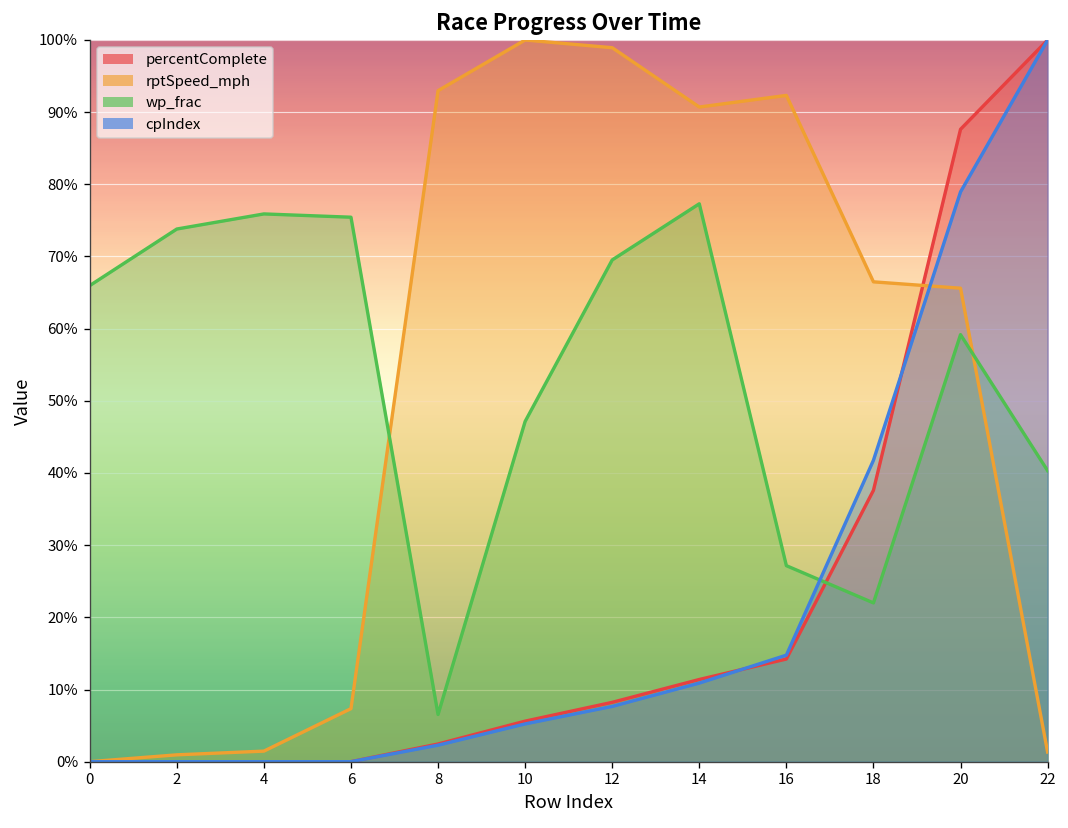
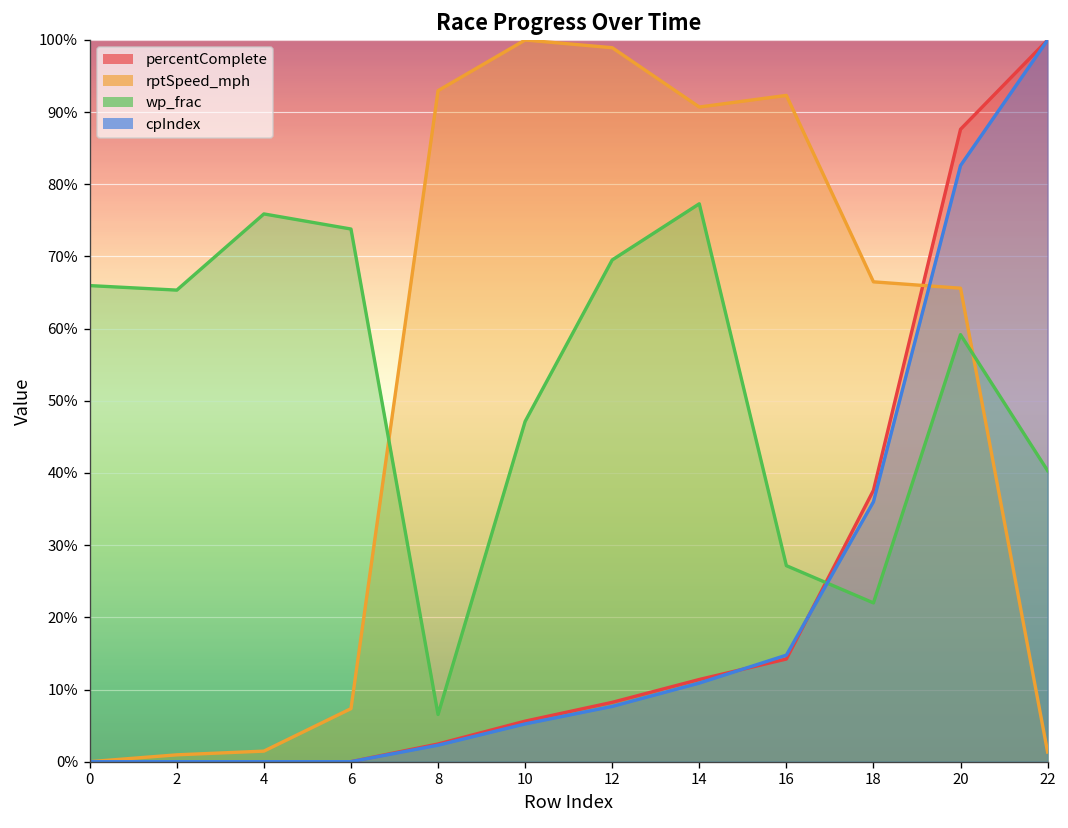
wp_frac, 2: 74% -> 65%
wp_frac, 6: 75% -> 74%
cpIndex, 18: 42% -> 36%
cpIndex, 20: 79% -> 83%
